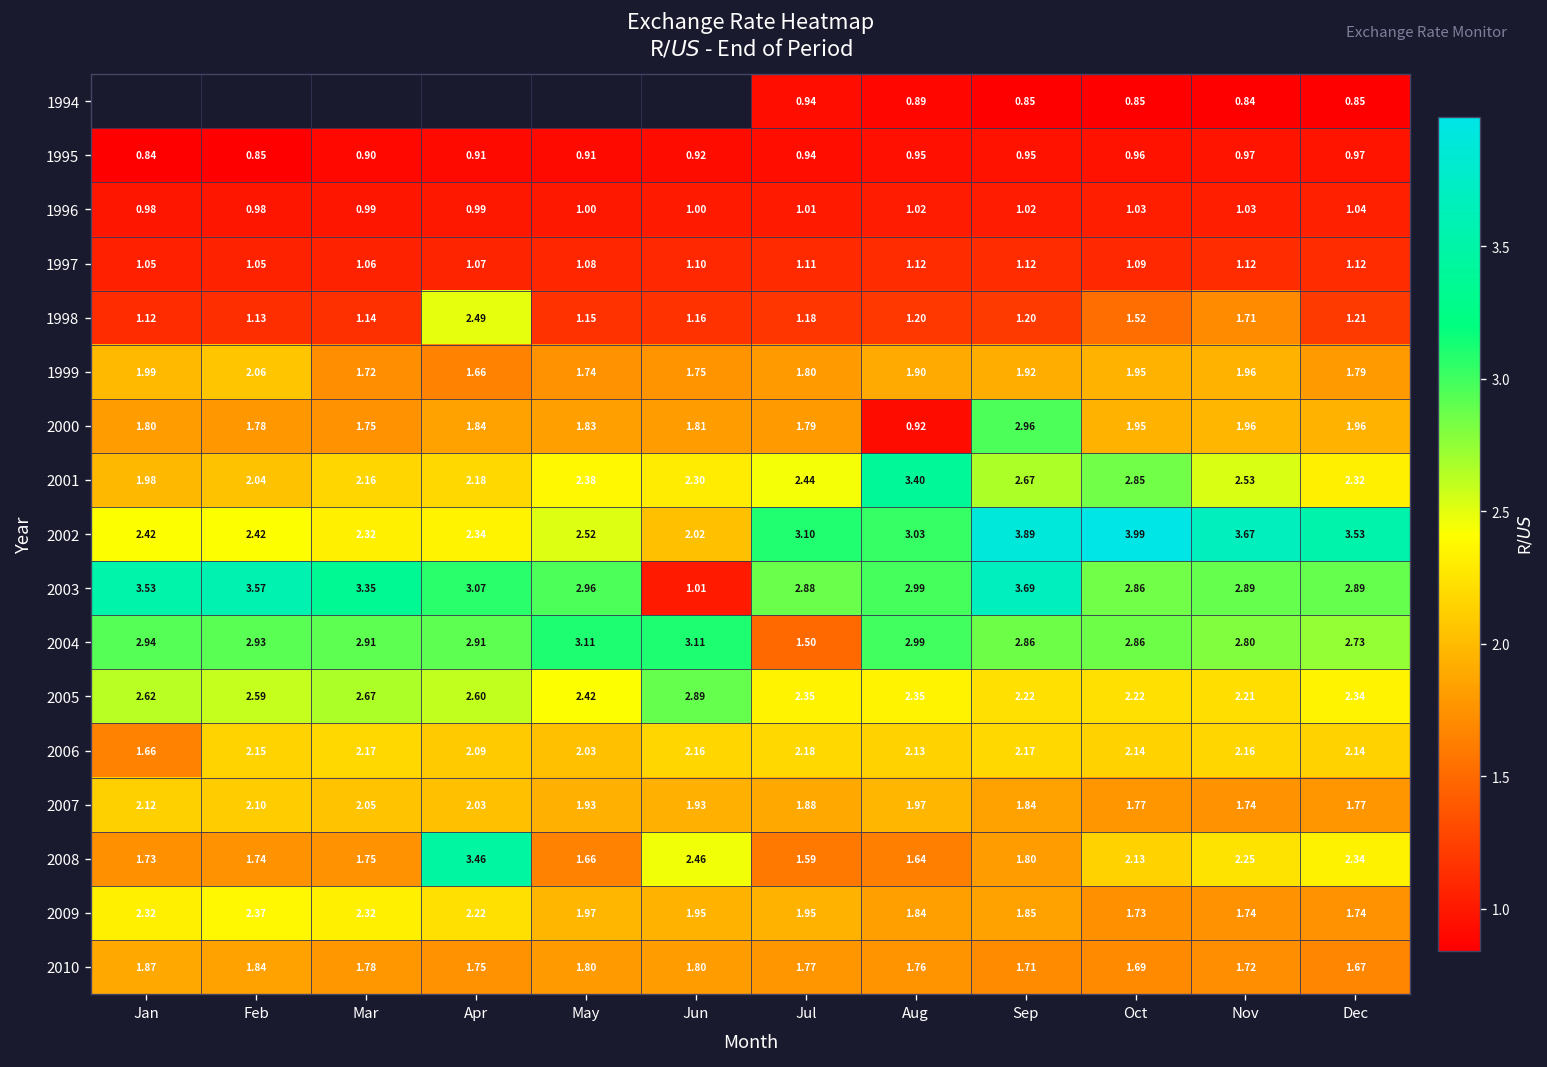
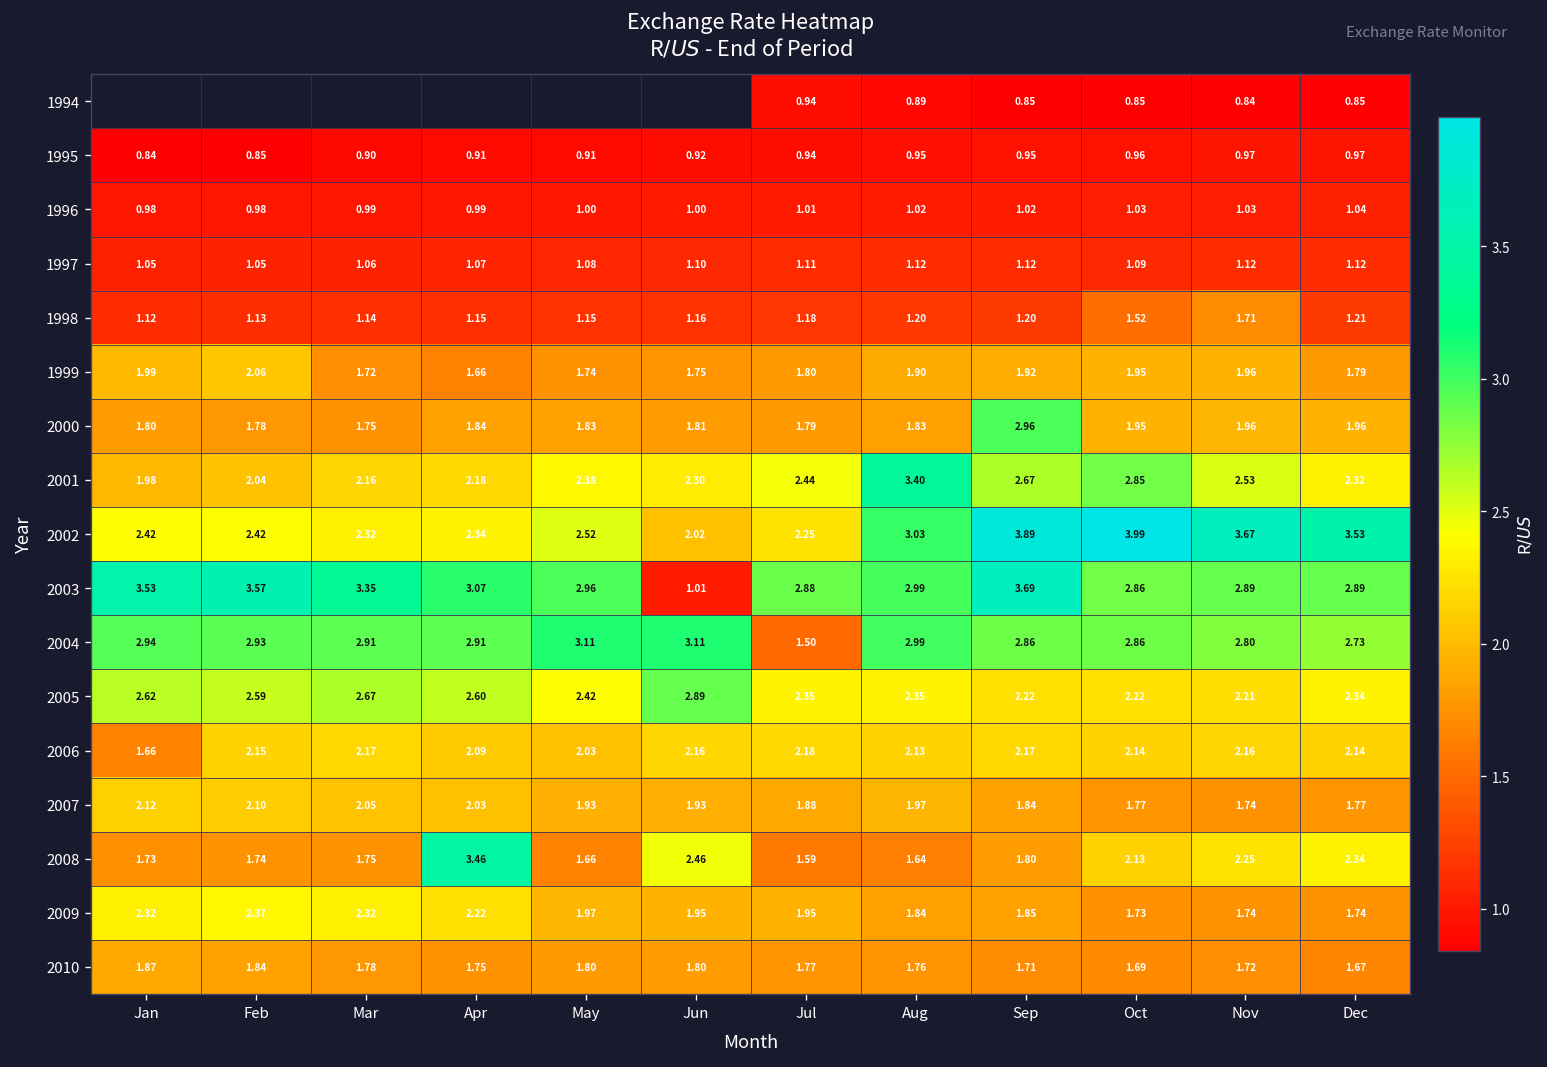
1998, Apr: 2.49 -> 1.15
2000, Aug: 0.92 -> 1.83
2002, Jul: 3.10 -> 2.25
